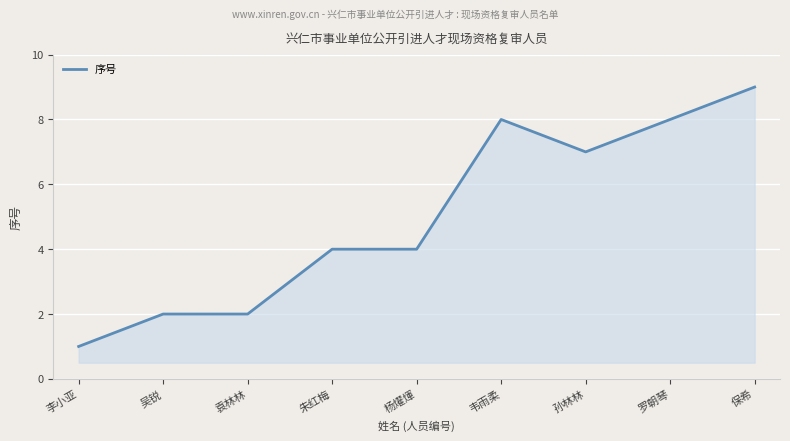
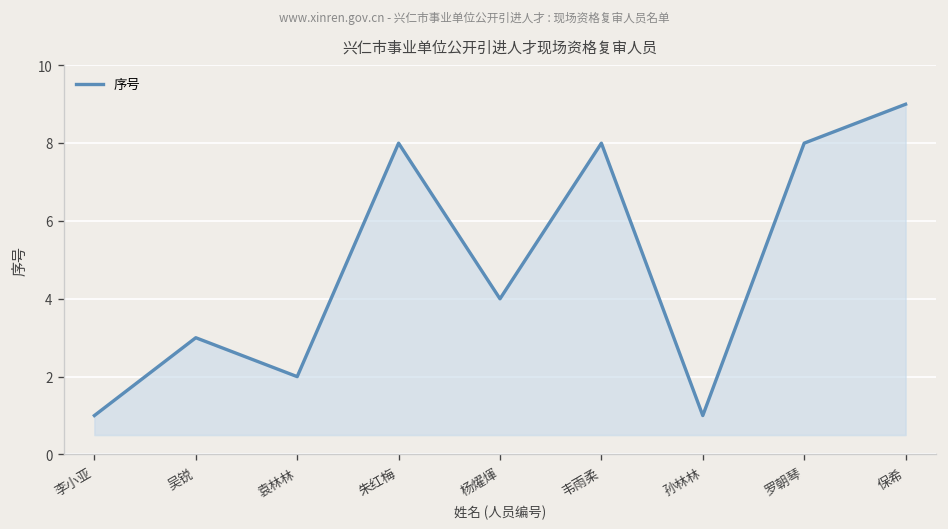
吴锐: 2 -> 3
朱红梅: 4 -> 8
孙林林: 7 -> 1
